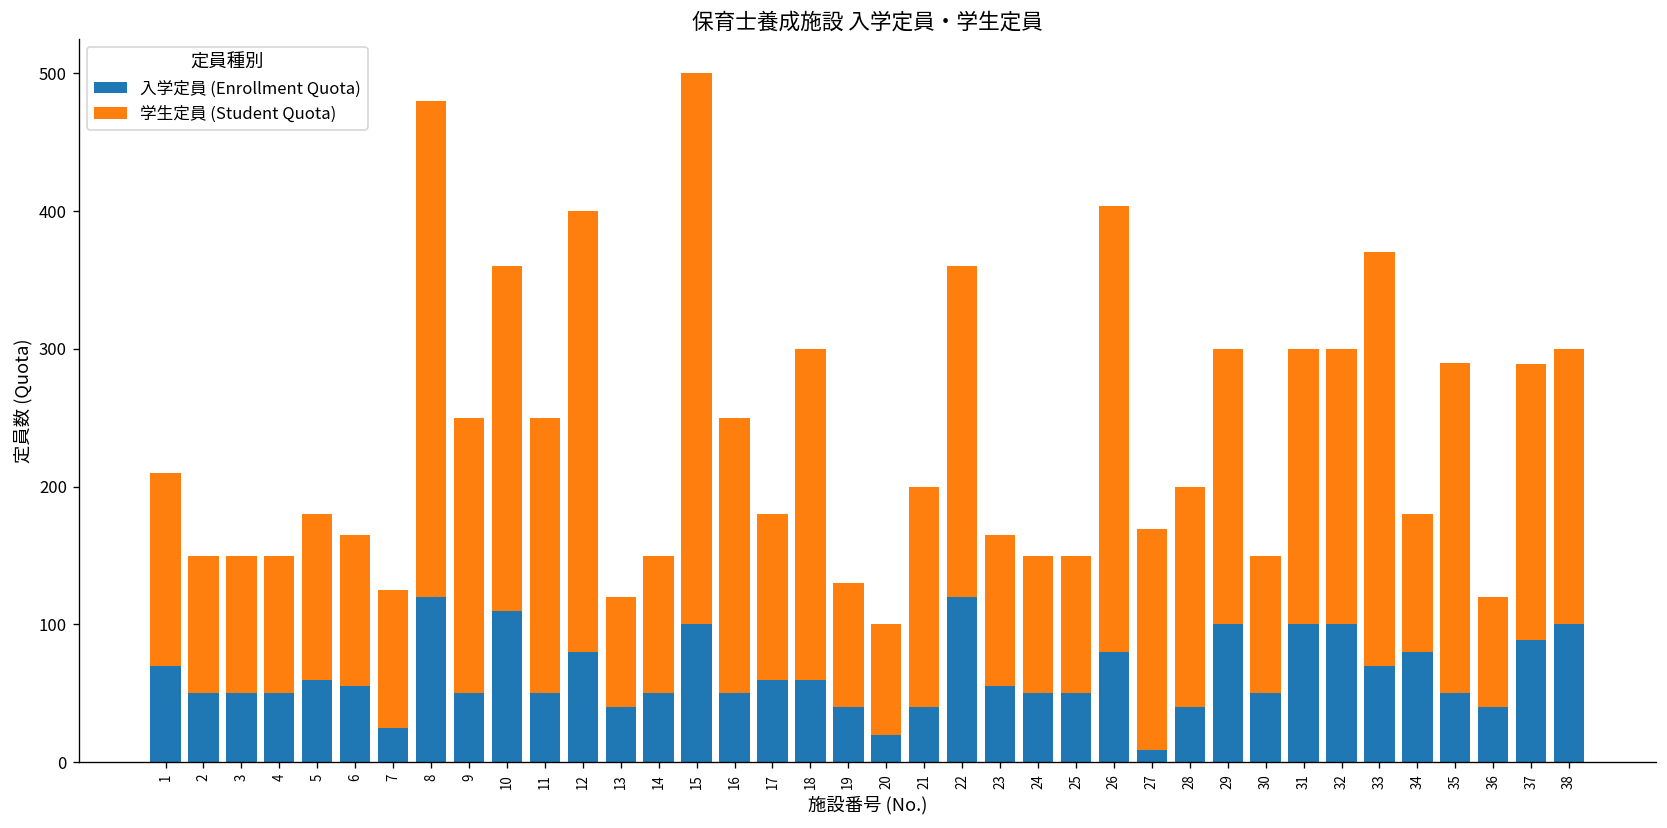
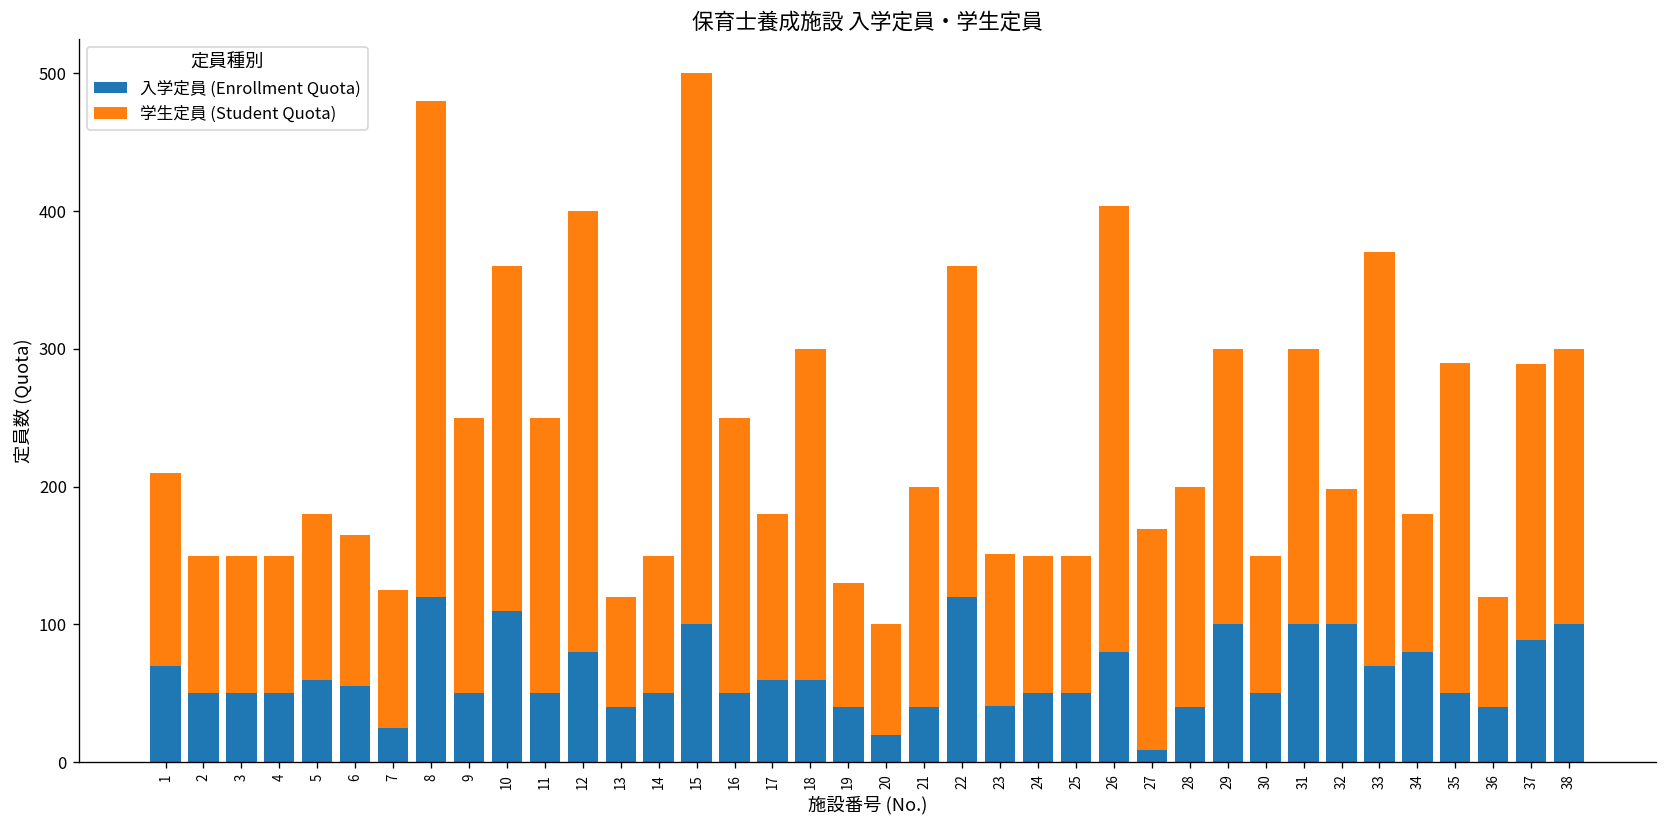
入学定員 (Enrollment Quota), 23: 55 -> 41
学生定員 (Student Quota), 32: 200 -> 98
